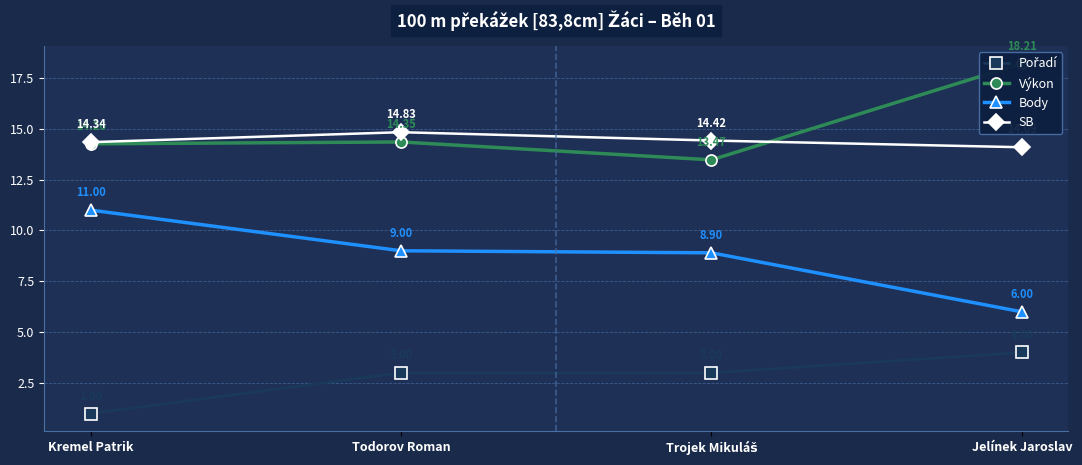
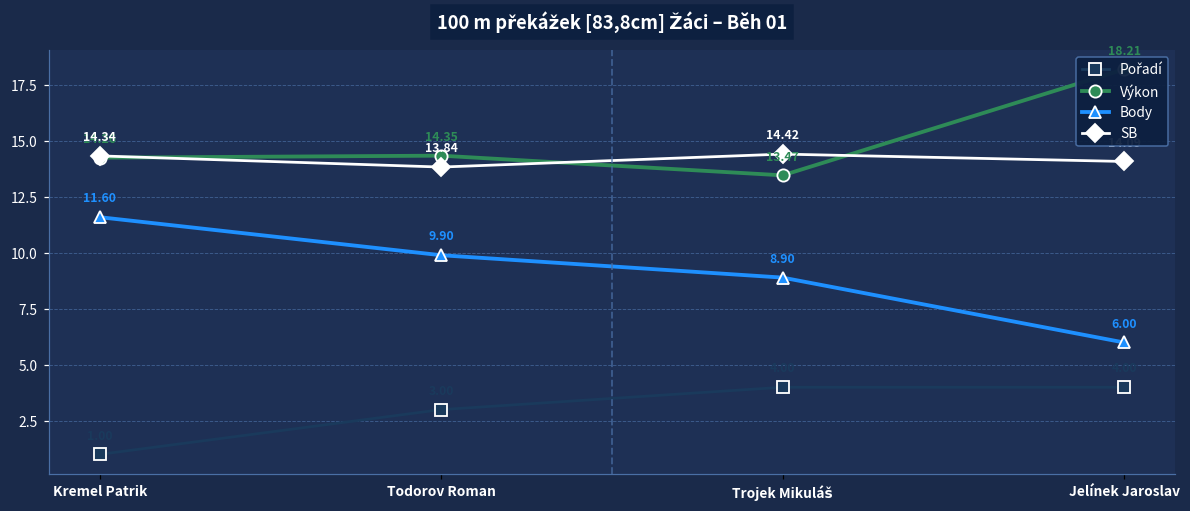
Body, Kremel Patrik: 11.00 -> 11.60
Body, Todorov Roman: 9.00 -> 9.90
SB, Todorov Roman: 14.83 -> 13.84
Pořadí, Trojek Mikuláš: 3 -> 4
